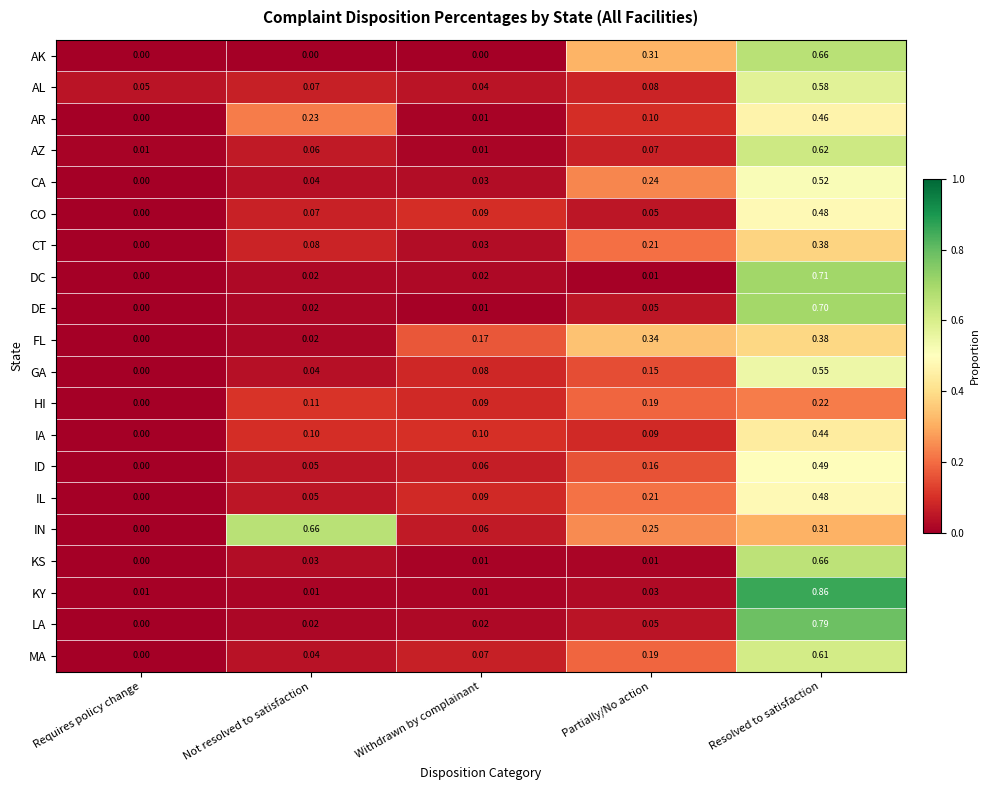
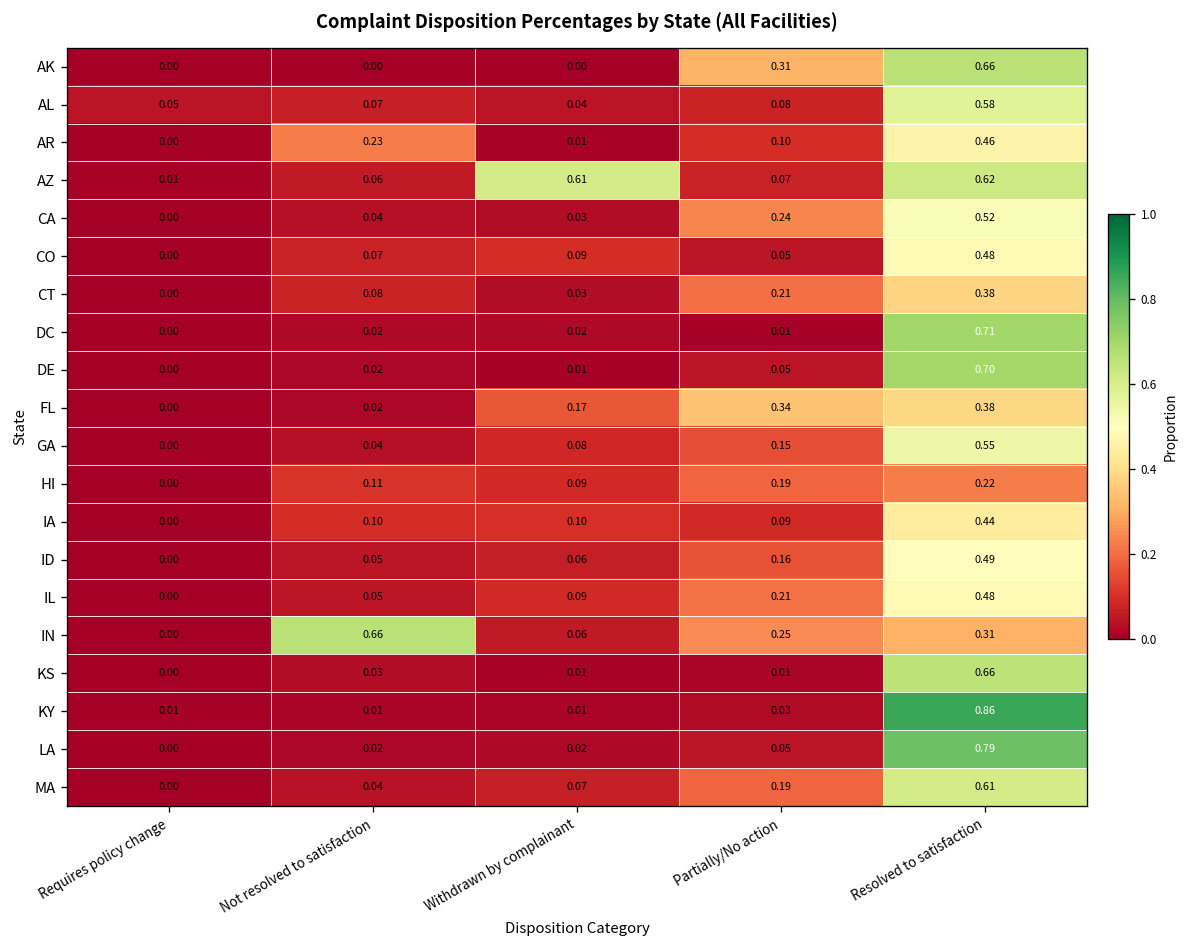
AZ, Withdrawn by complainant: 0.01 -> 0.61
